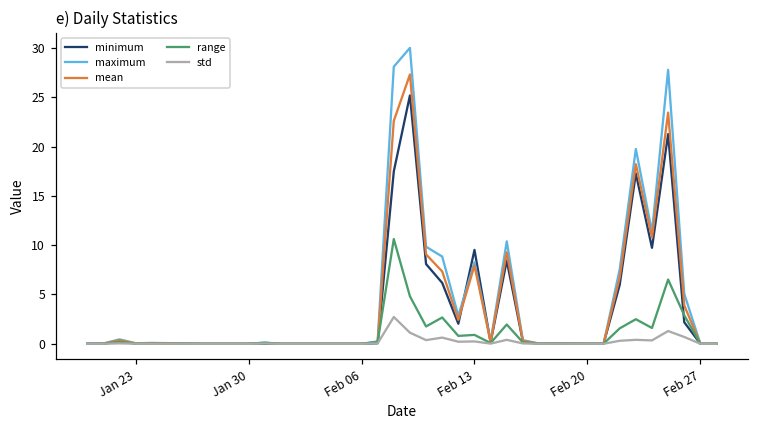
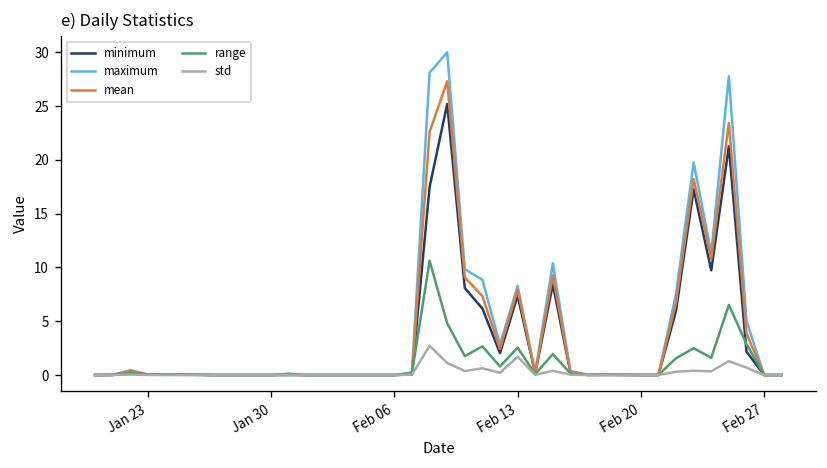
minimum, Feb 13: 10 -> 7
range, Feb 13: 1 -> 3
std, Feb 13: 0 -> 2
